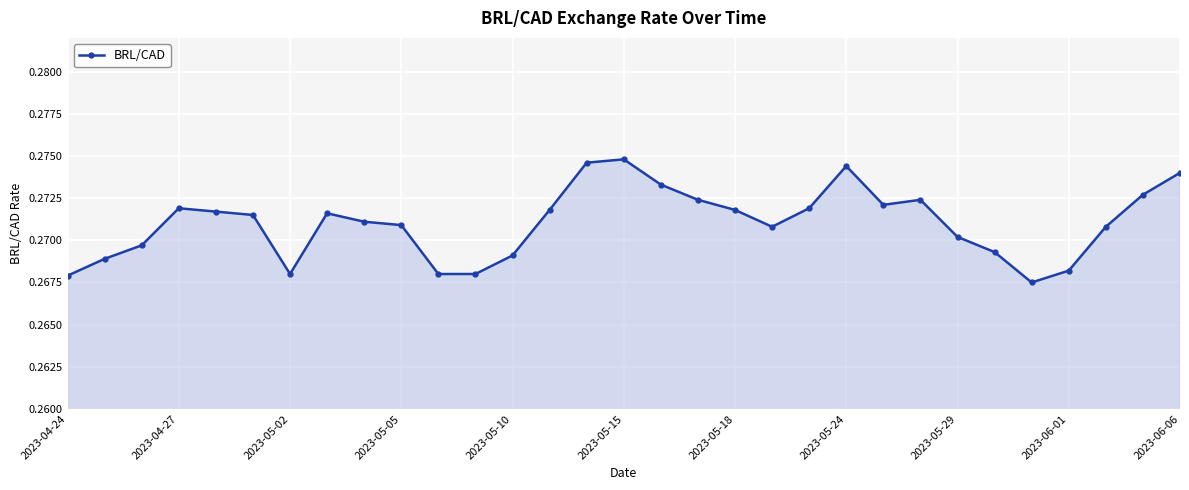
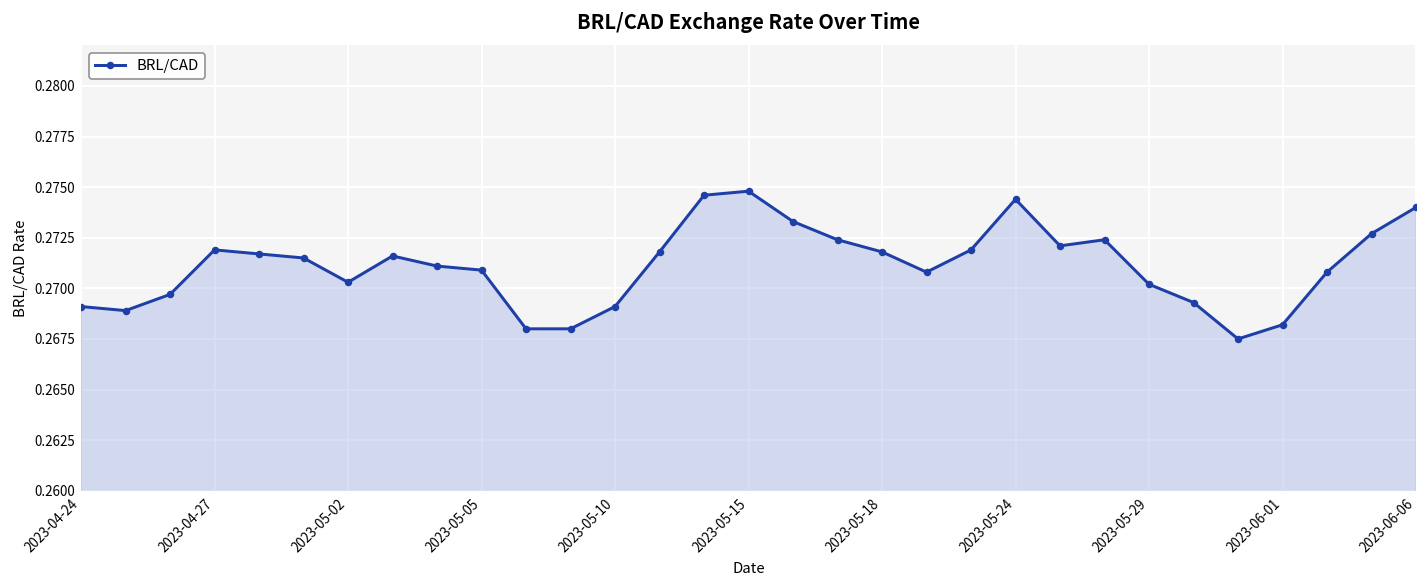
2023-04-24: 0.2679 -> 0.2691
2023-05-02: 0.2680 -> 0.2703
